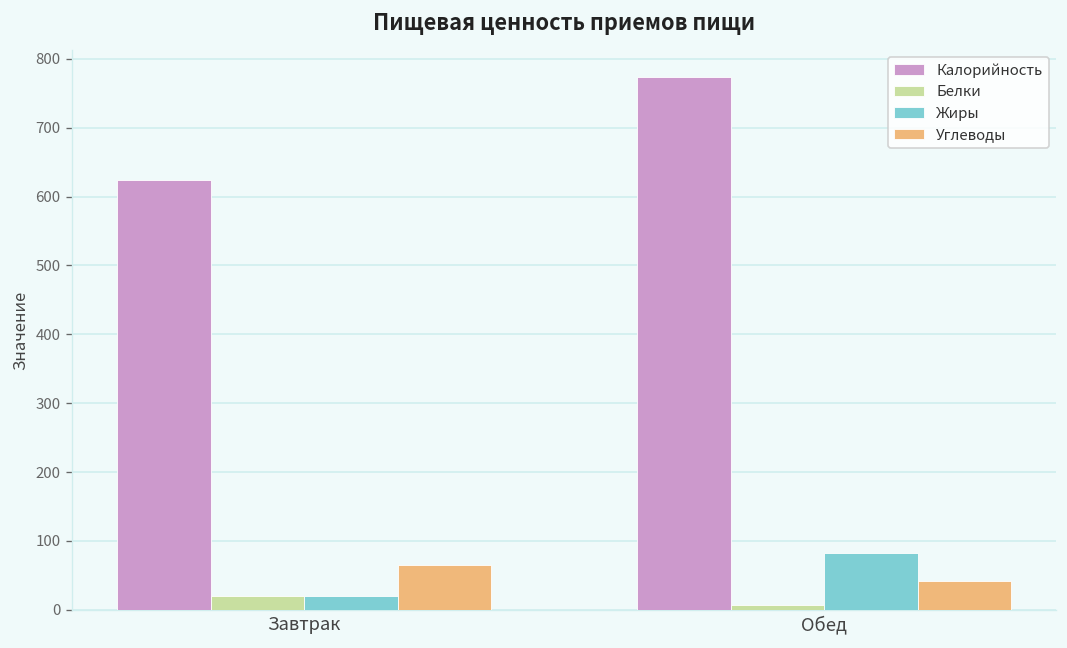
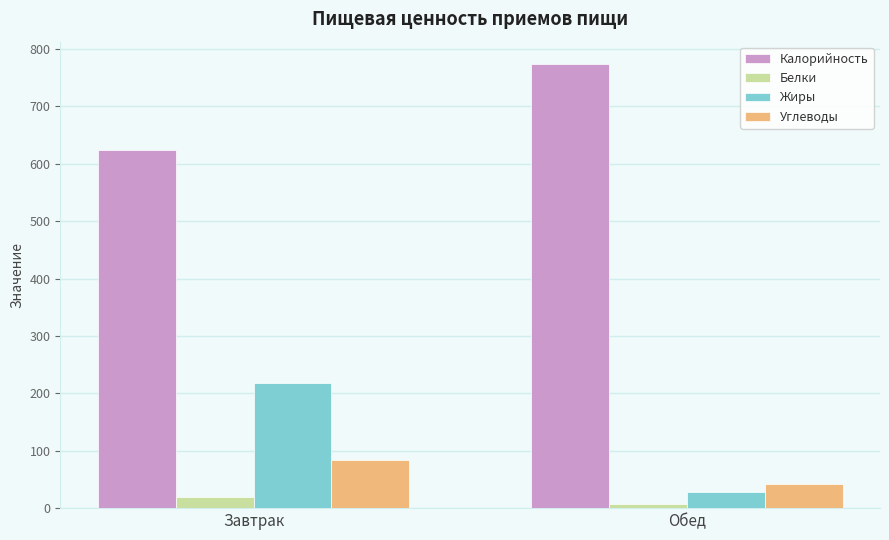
Жиры, Завтрак: 20 -> 220
Углеводы, Завтрак: 60 -> 80
Жиры, Обед: 80 -> 30
